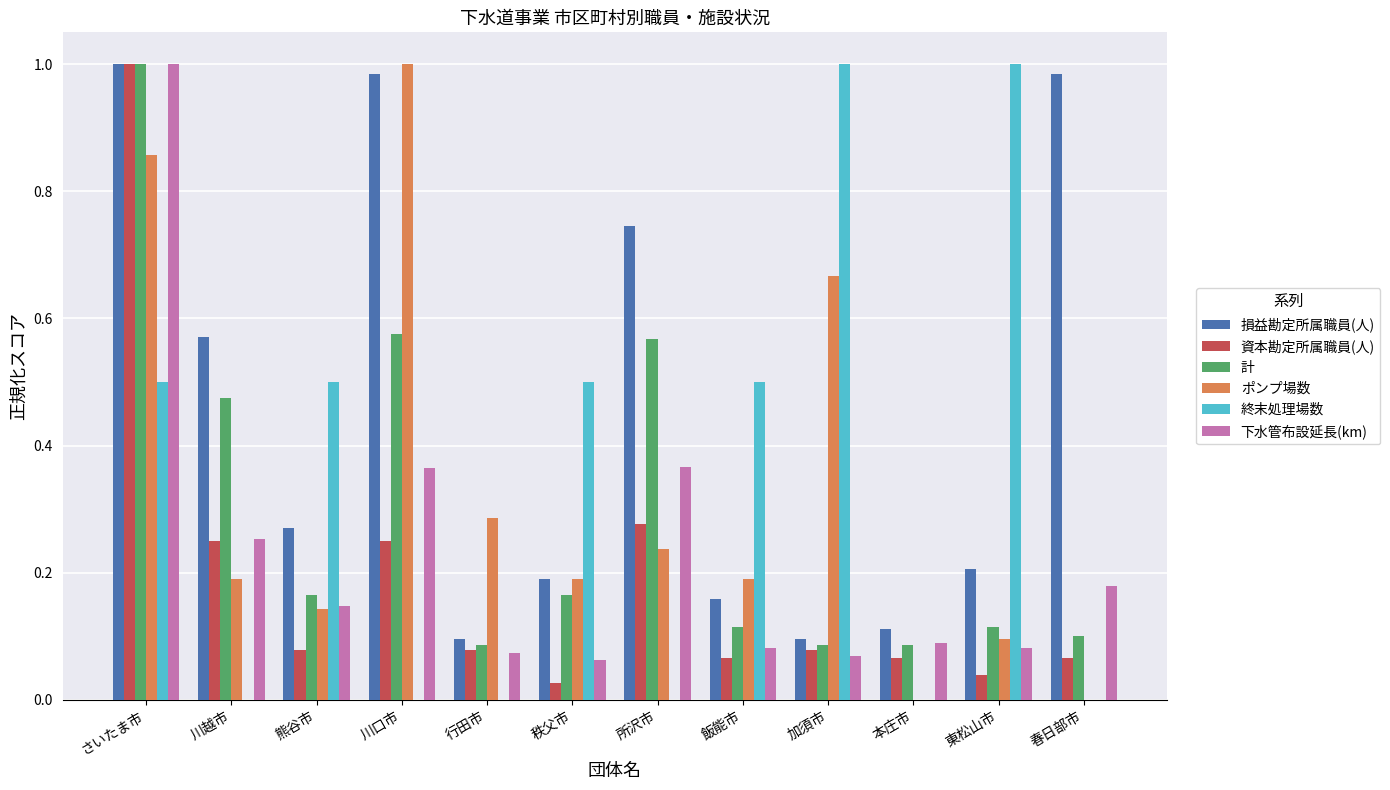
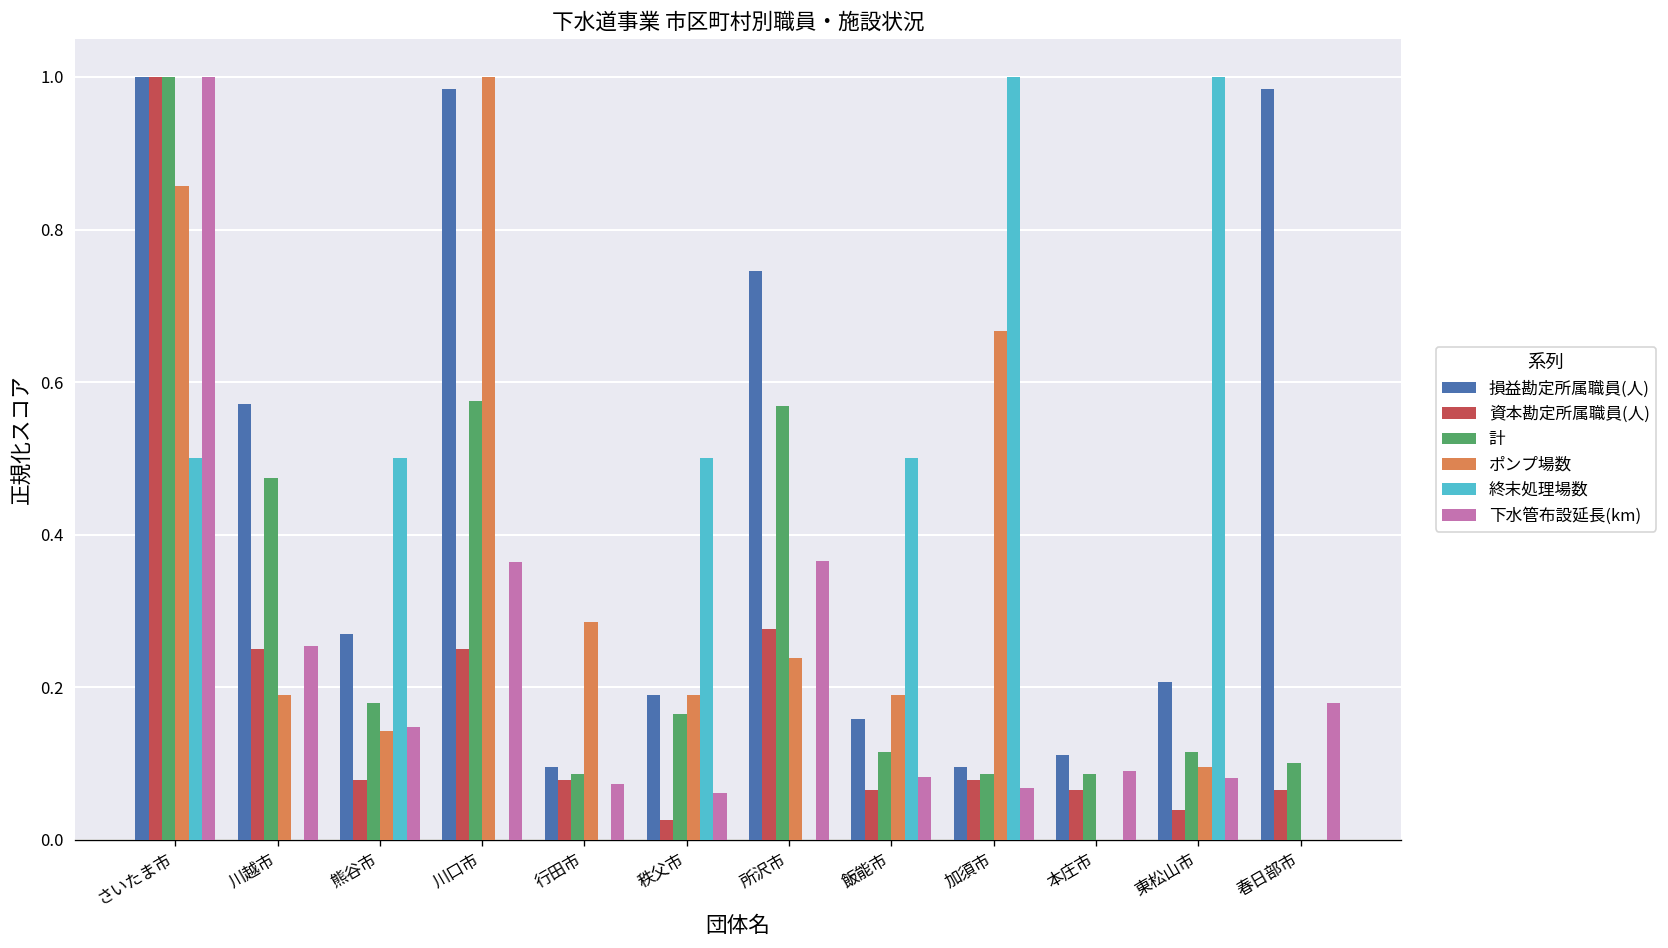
計, 熊谷市: 0.17 -> 0.18
